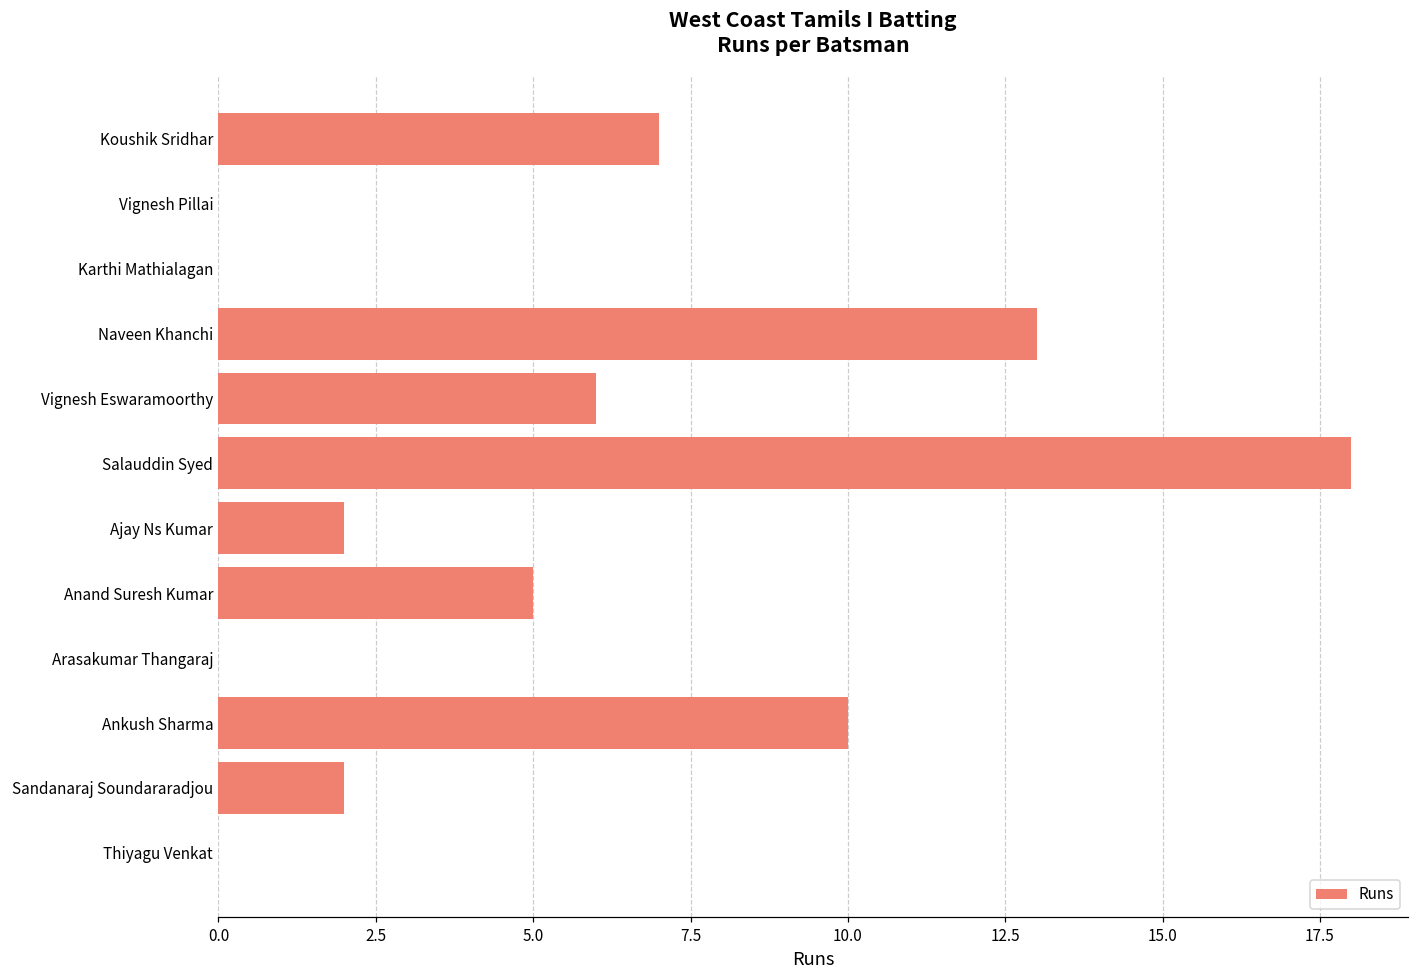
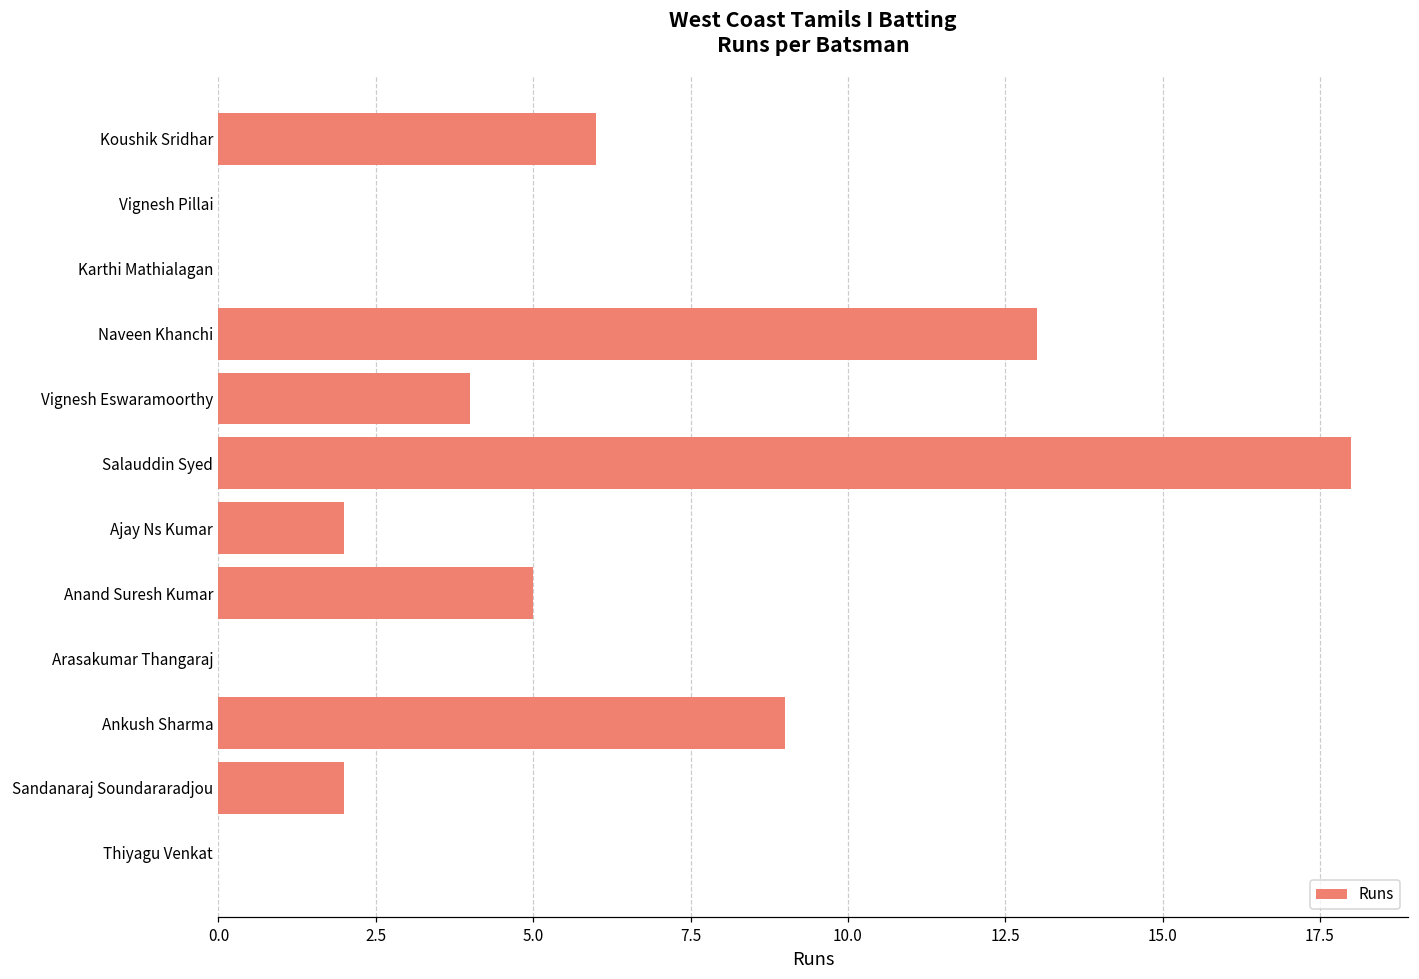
Koushik Sridhar: 7 -> 6
Vignesh Eswaramoorthy: 6 -> 4
Ankush Sharma: 10 -> 9
